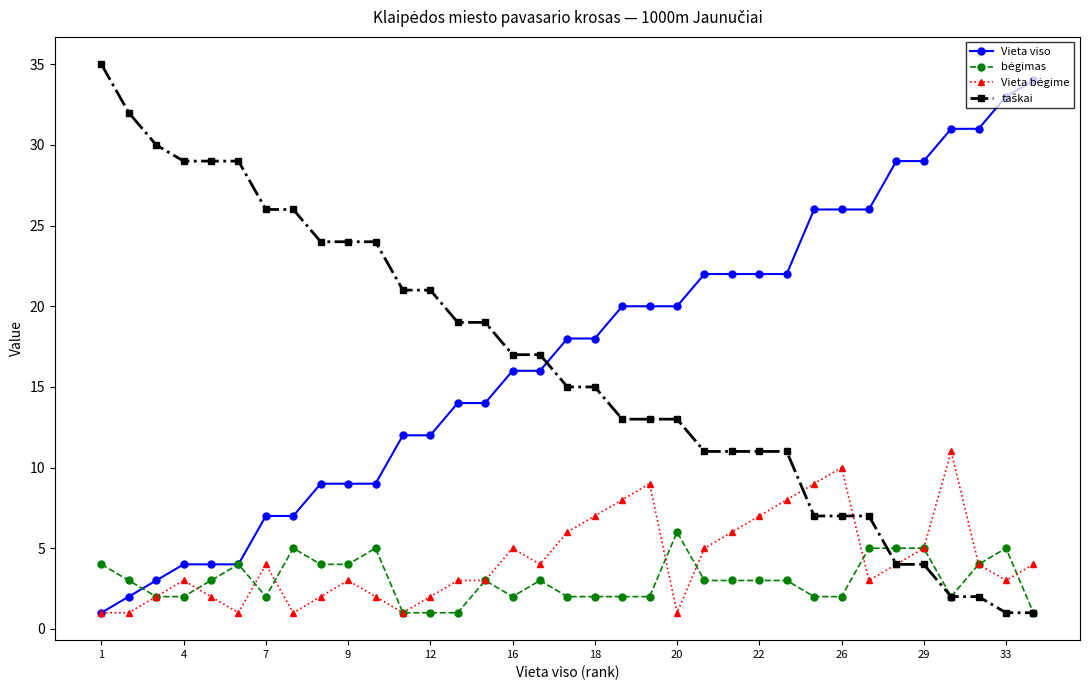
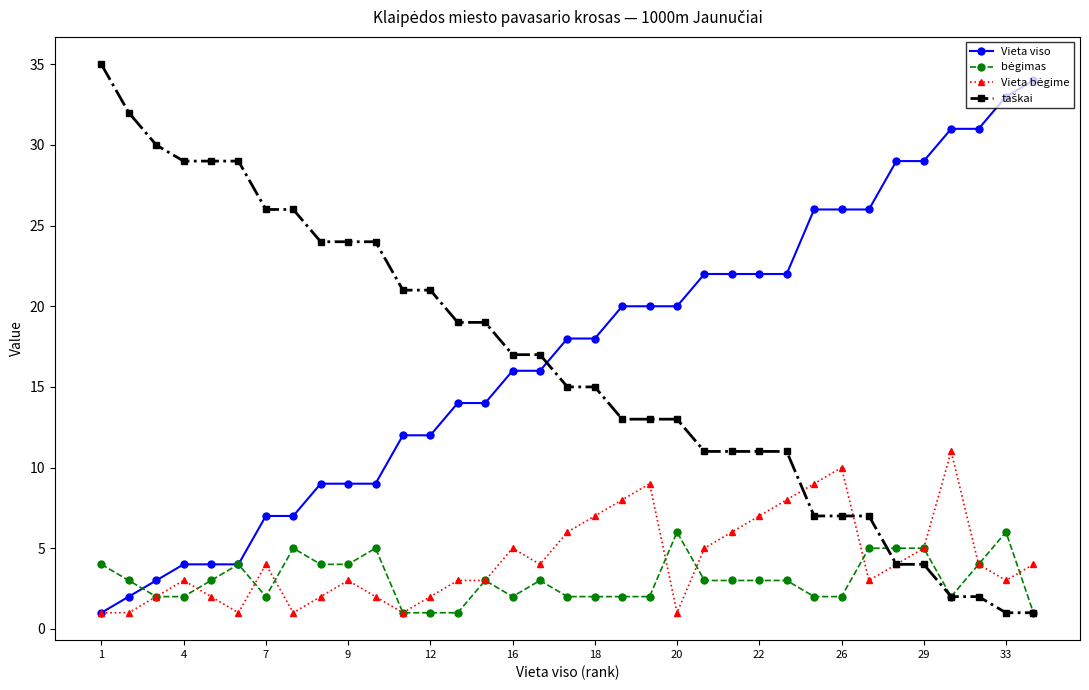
bėgimas, 33: 5 -> 6
